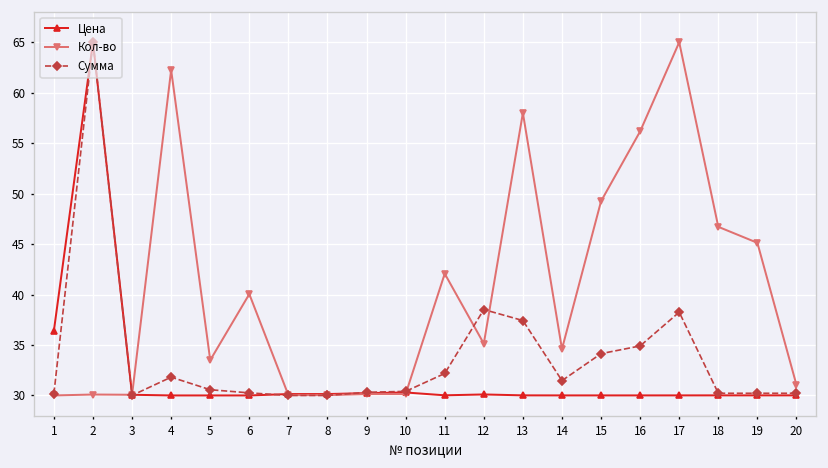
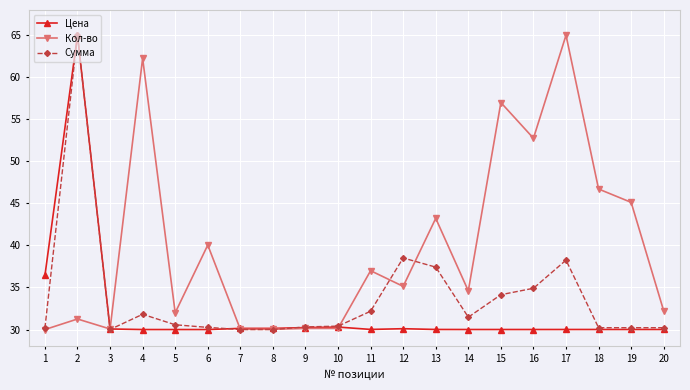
Кол-во, 2: 30 -> 31
Кол-во, 5: 33 -> 32
Кол-во, 11: 42 -> 37
Кол-во, 13: 58 -> 43
Кол-во, 15: 49 -> 57
Кол-во, 16: 56 -> 53
Кол-во, 20: 31 -> 32
